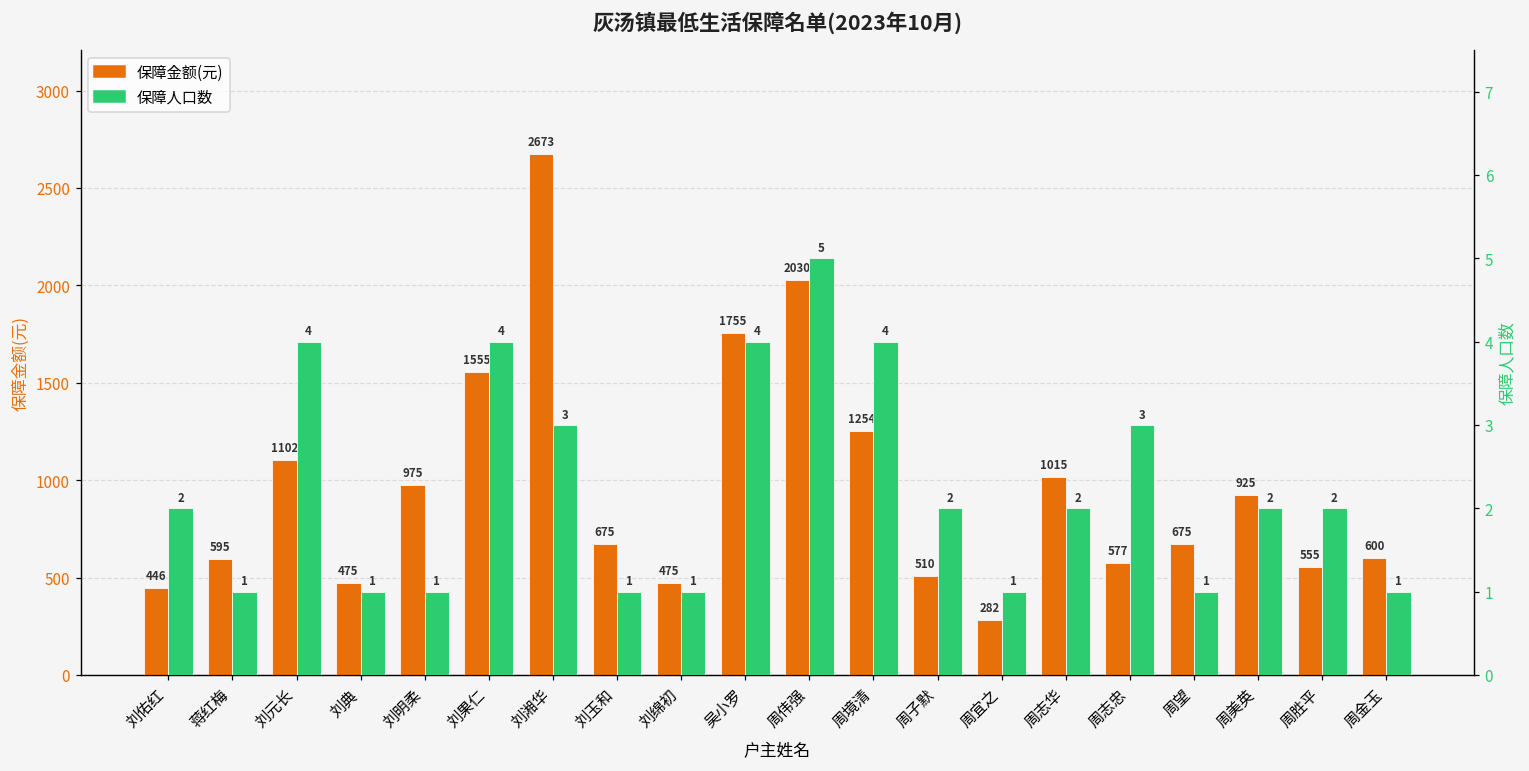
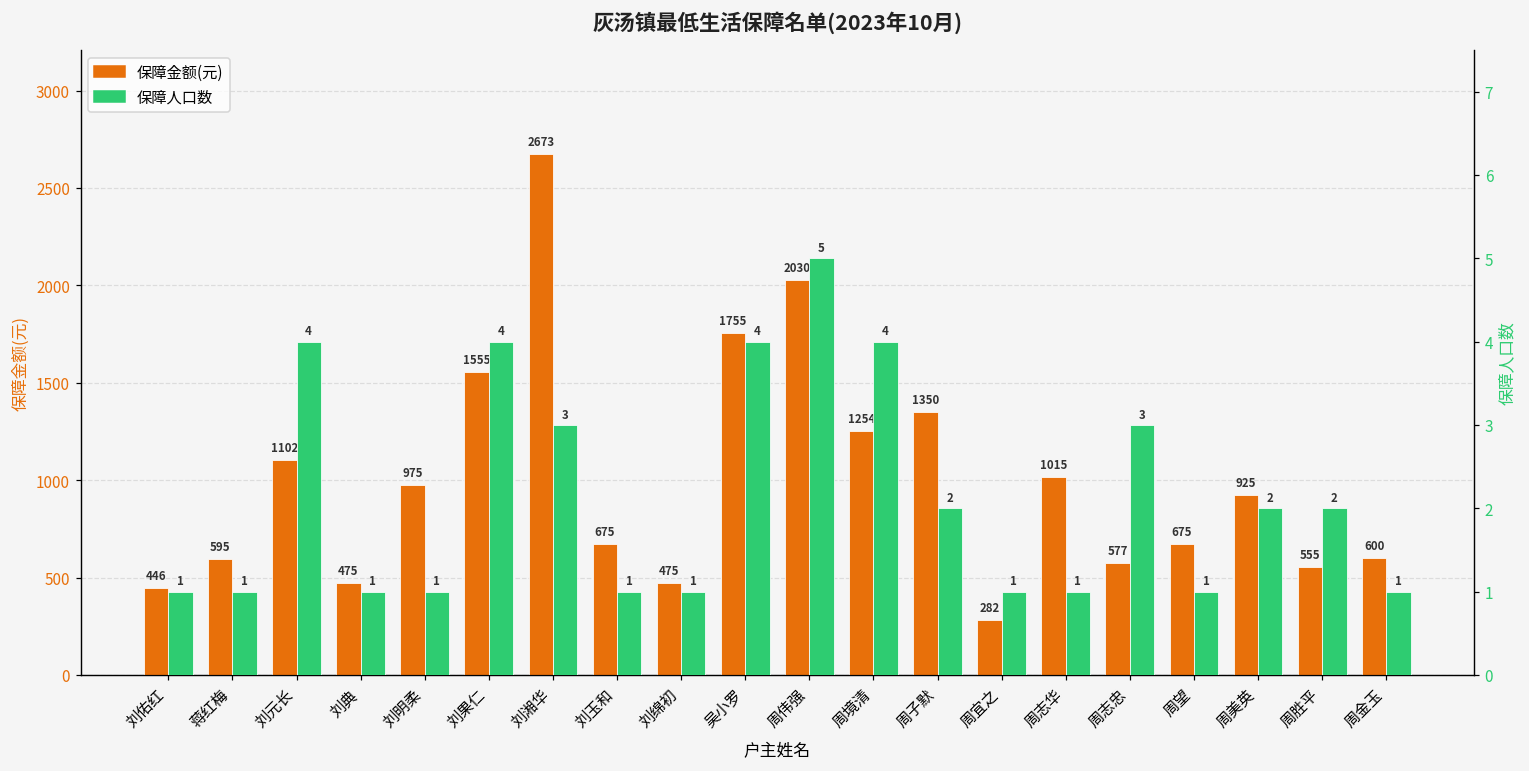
保障金额(元), 周子默: 510 -> 1350
保障人口数, 刘佑红: 2 -> 1
保障人口数, 周志华: 2 -> 1
